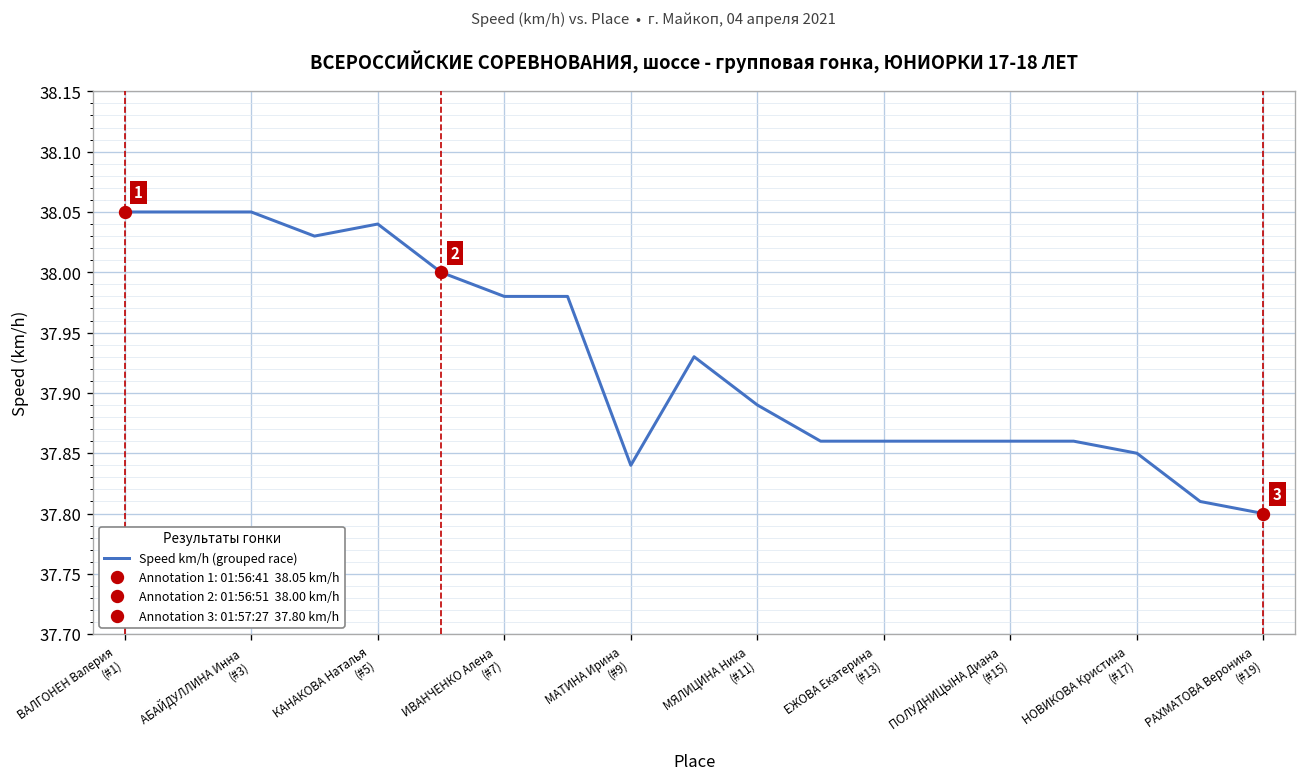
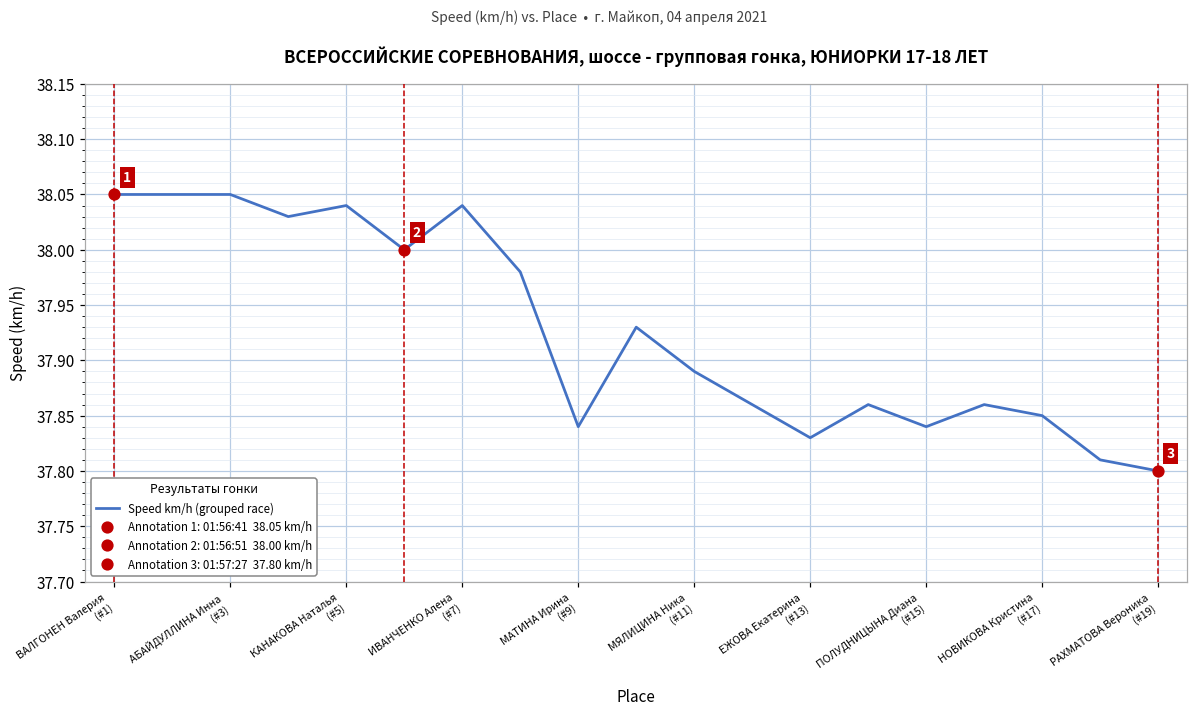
Speed km/h (grouped race), ИВАНЧЕНКО Алена (#7): 37.98 -> 38.04
Speed km/h (grouped race), ЕЖОВА Екатерина (#13): 37.86 -> 37.83
Speed km/h (grouped race), ПОЛУДНИЦЫНА Диана (#15): 37.86 -> 37.84
